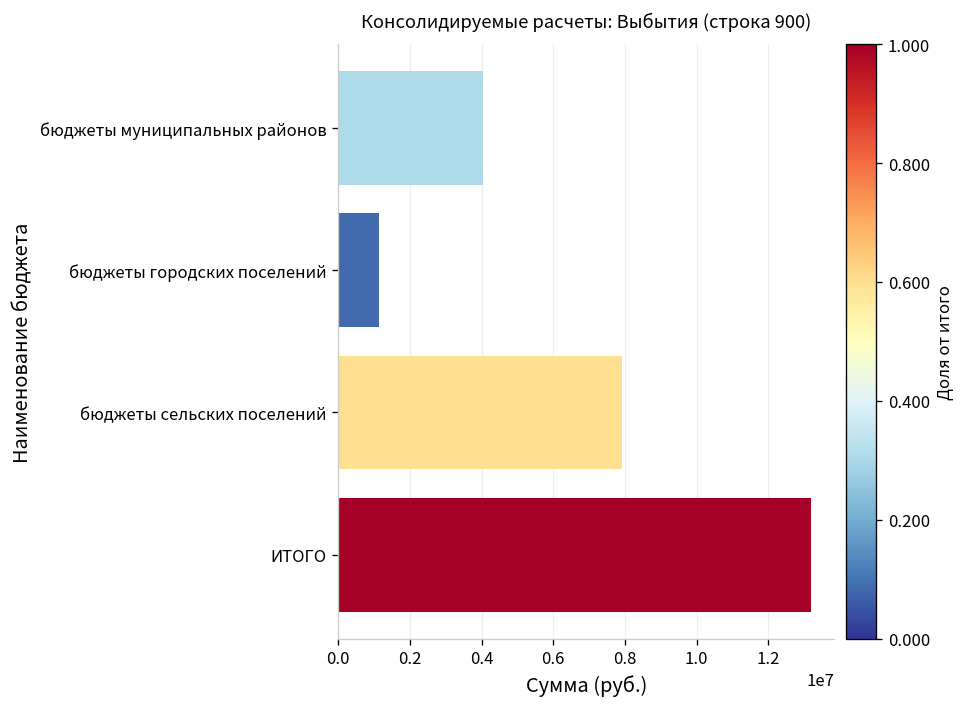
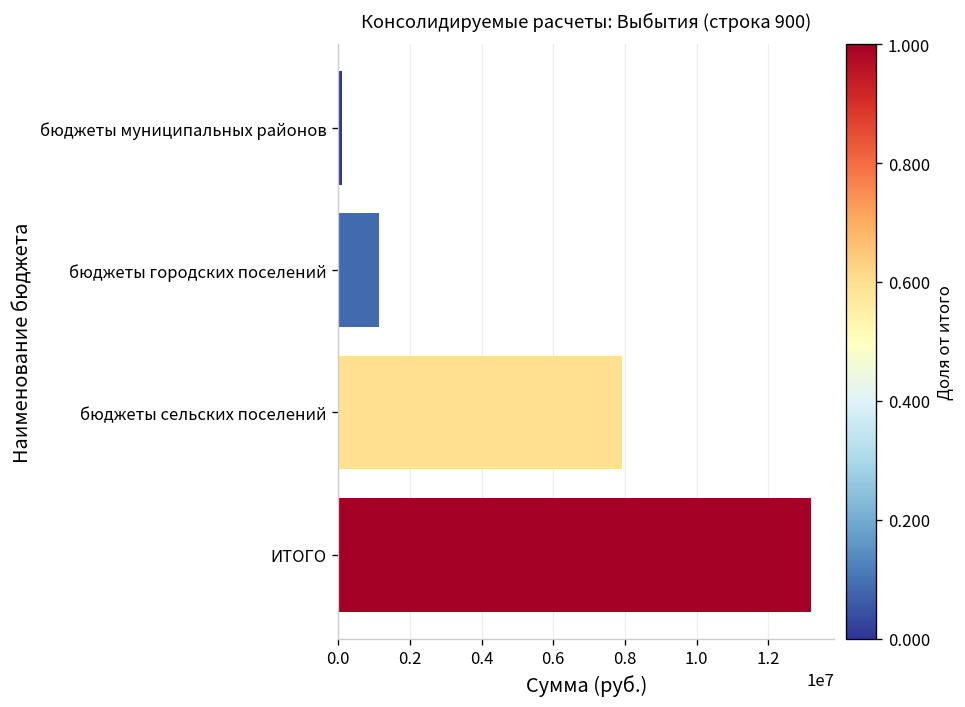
бюджеты муниципальных районов: 4000000 -> 100000
